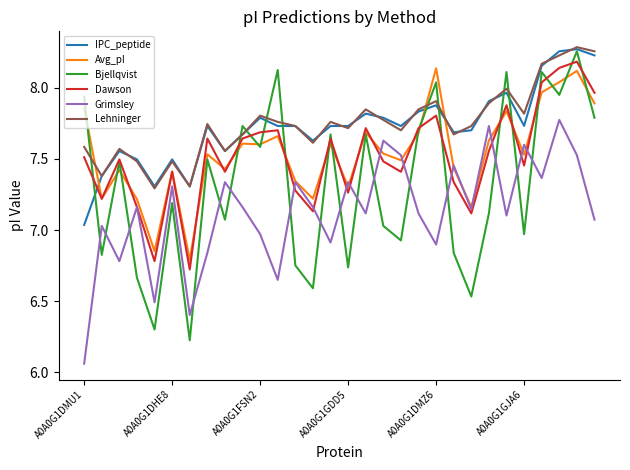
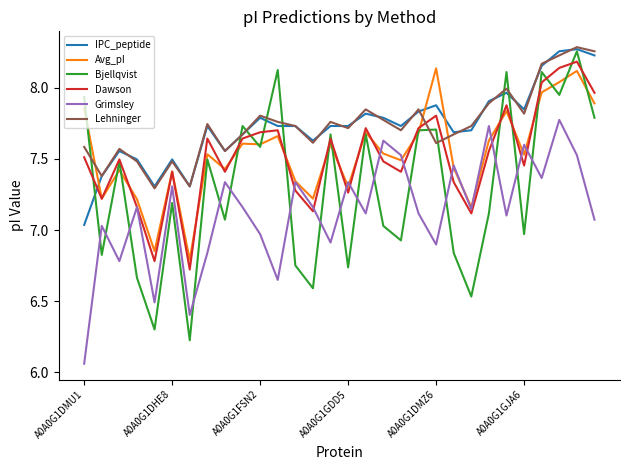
Bjellqvist, A0A0G1DMZ6: 8.04 -> 7.71
Lehninger, A0A0G1DMZ6: 7.91 -> 7.61
IPC_peptide, A0A0G1GJA6: 7.73 -> 7.85
